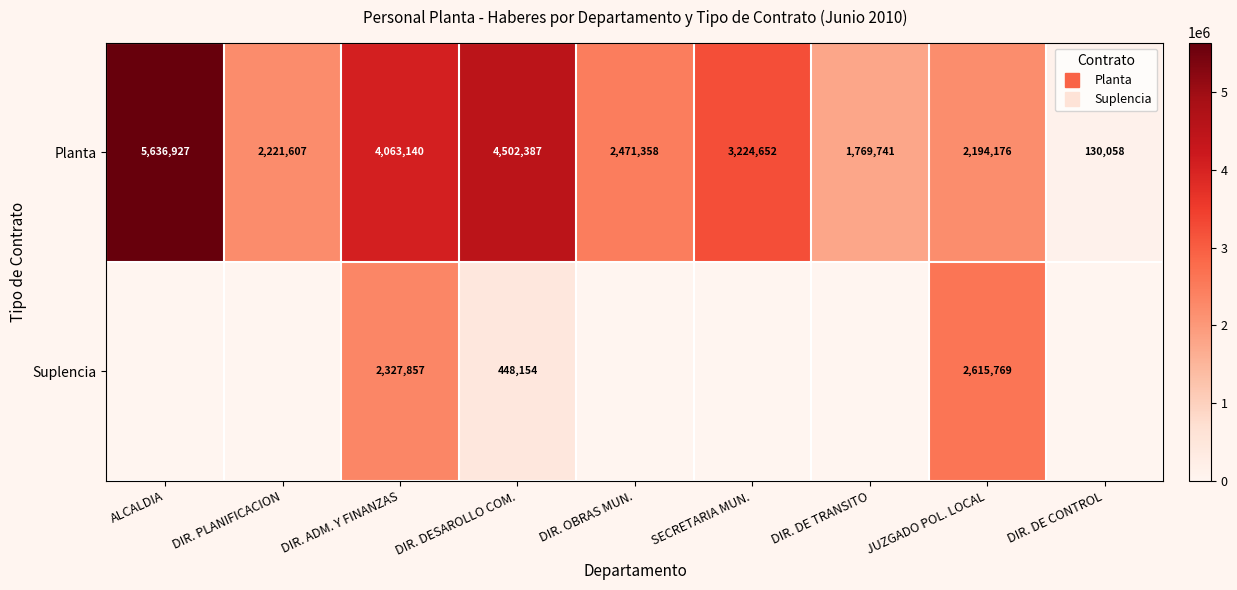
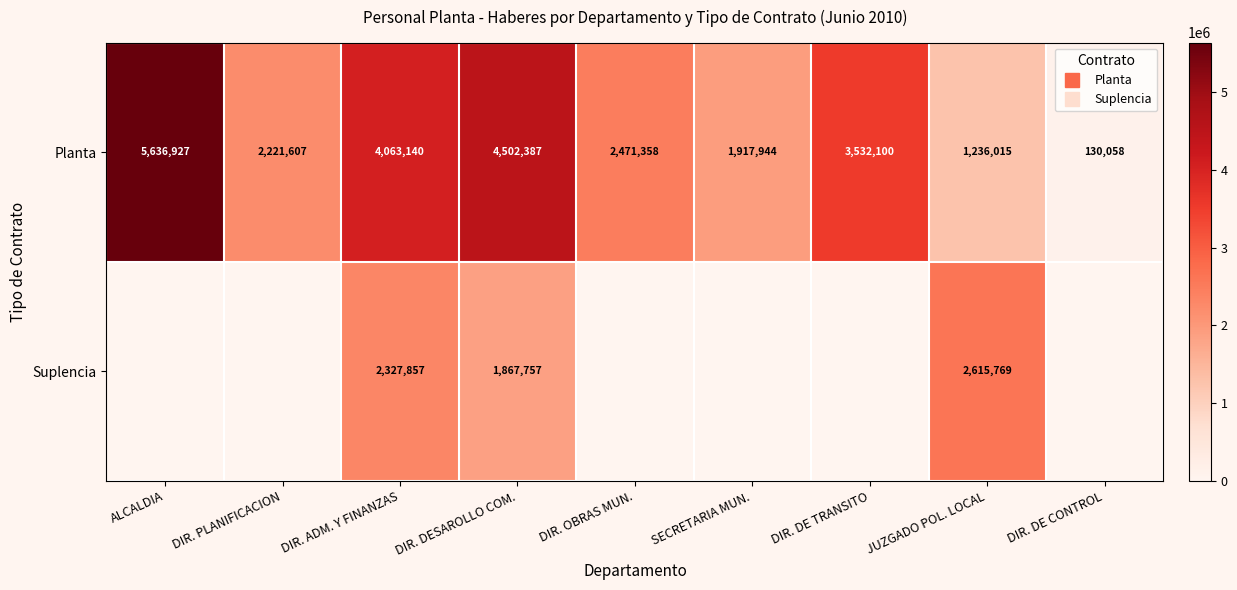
Planta, SECRETARIA MUN.: 3,224,652 -> 1,917,944
Planta, DIR. DE TRANSITO: 1,769,741 -> 3,532,100
Planta, JUZGADO POL. LOCAL: 2,194,176 -> 1,236,015
Suplencia, DIR. DESAROLLO COM.: 448,154 -> 1,867,757
